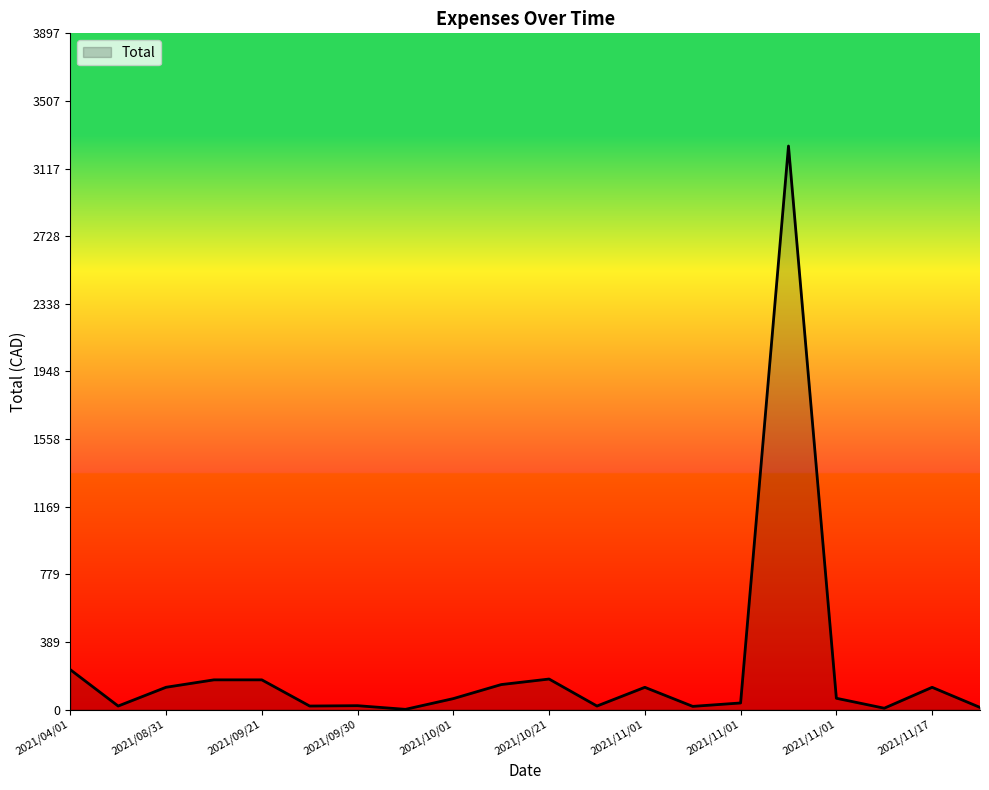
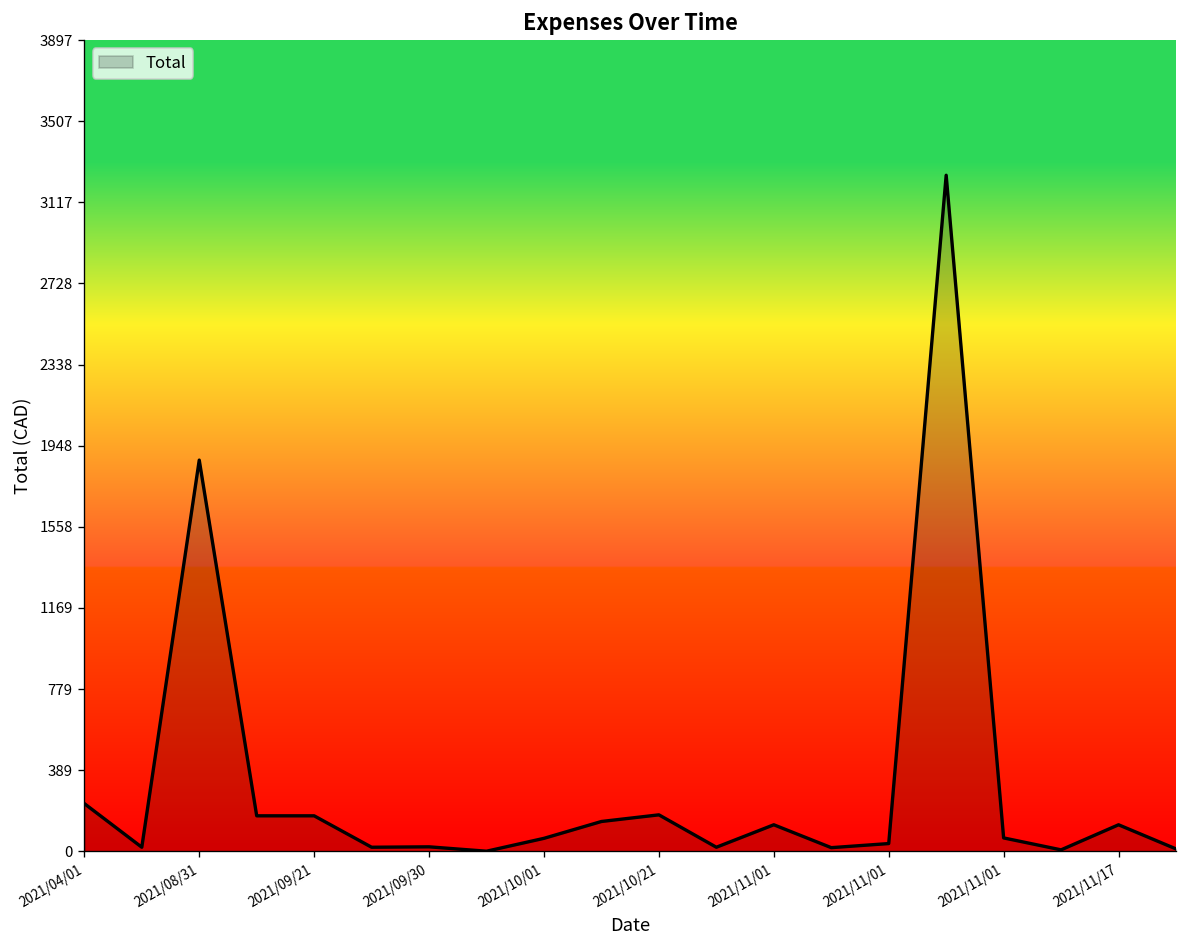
2021/08/31: 130 -> 1880
